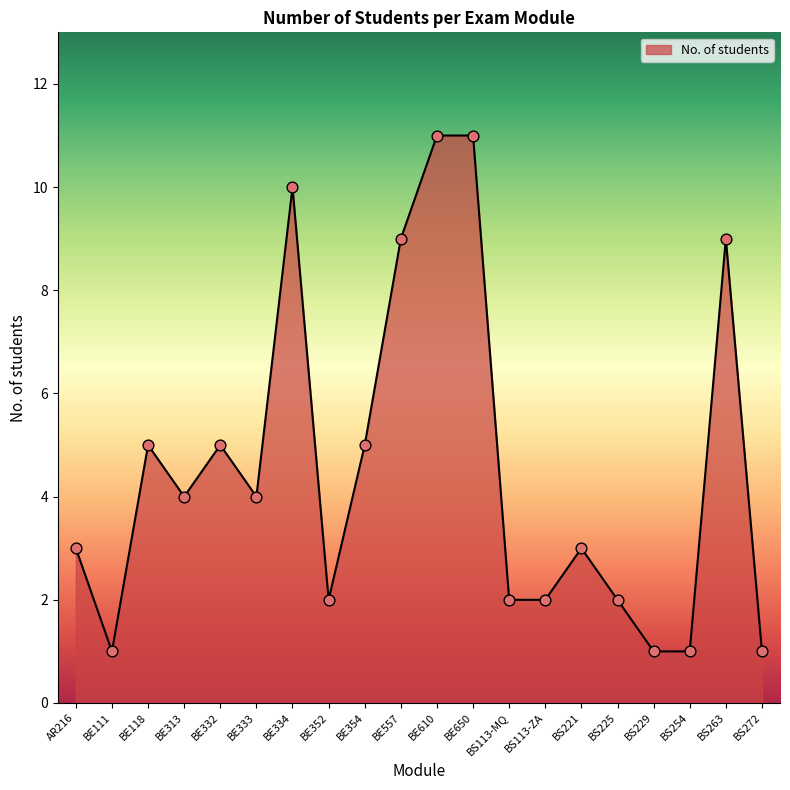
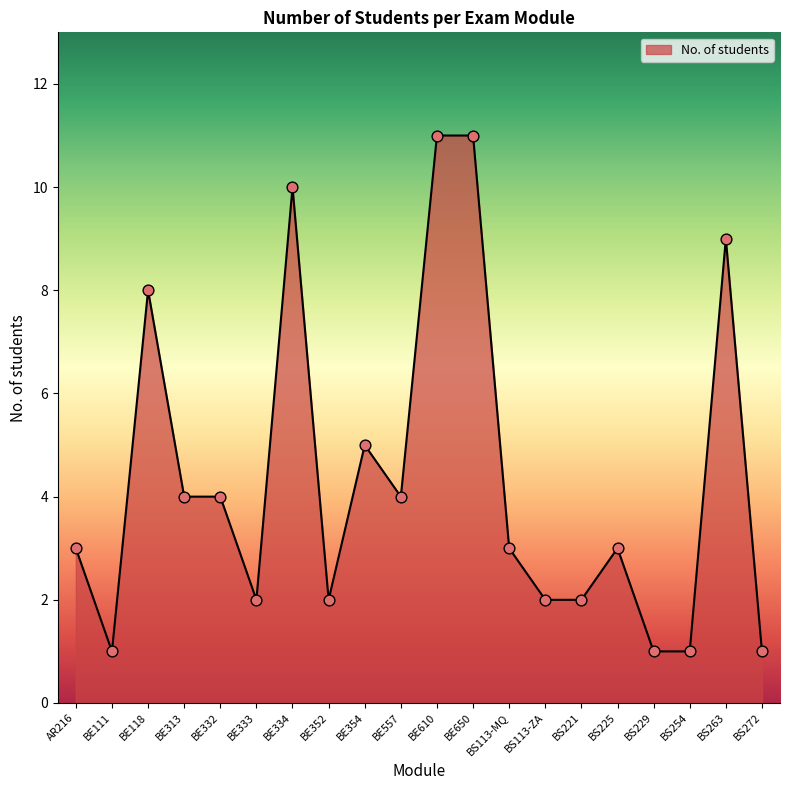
BE118: 5 -> 8
BE332: 5 -> 4
BE333: 4 -> 2
BE557: 9 -> 4
BS113-MQ: 2 -> 3
BS221: 3 -> 2
BS225: 2 -> 3
